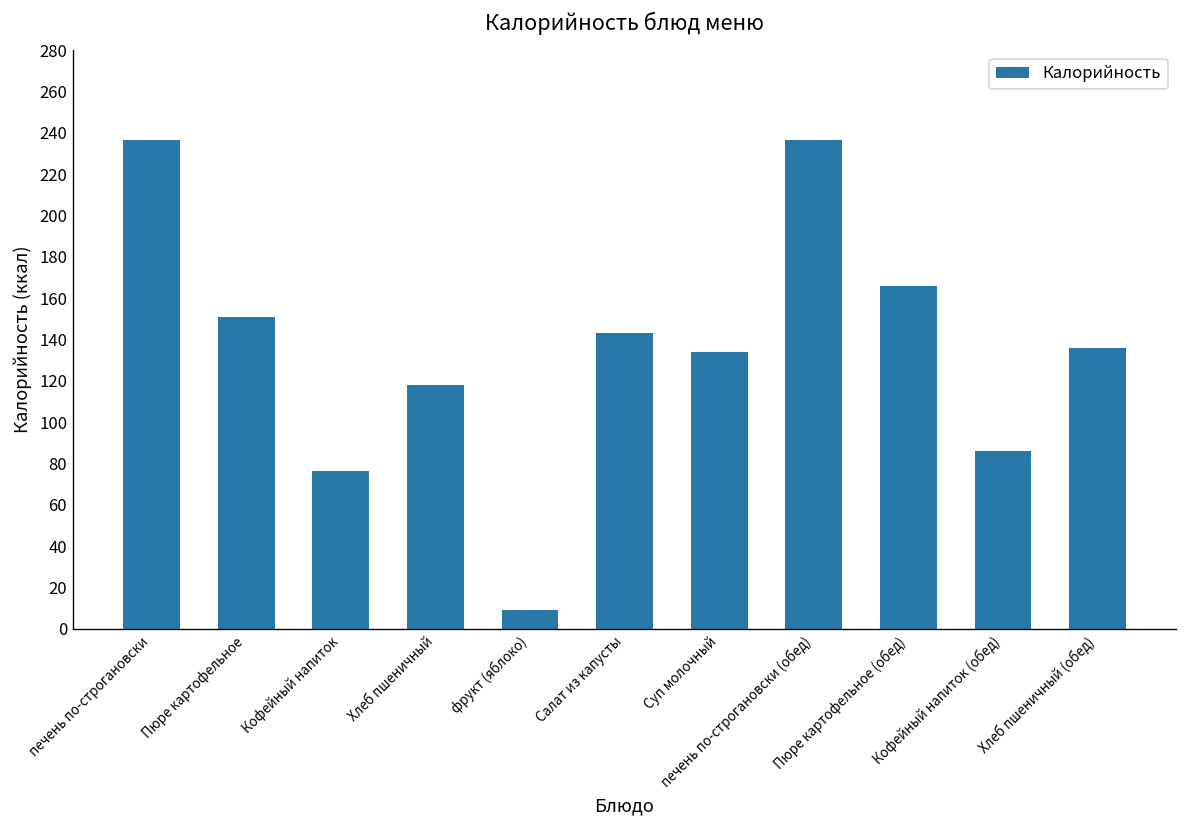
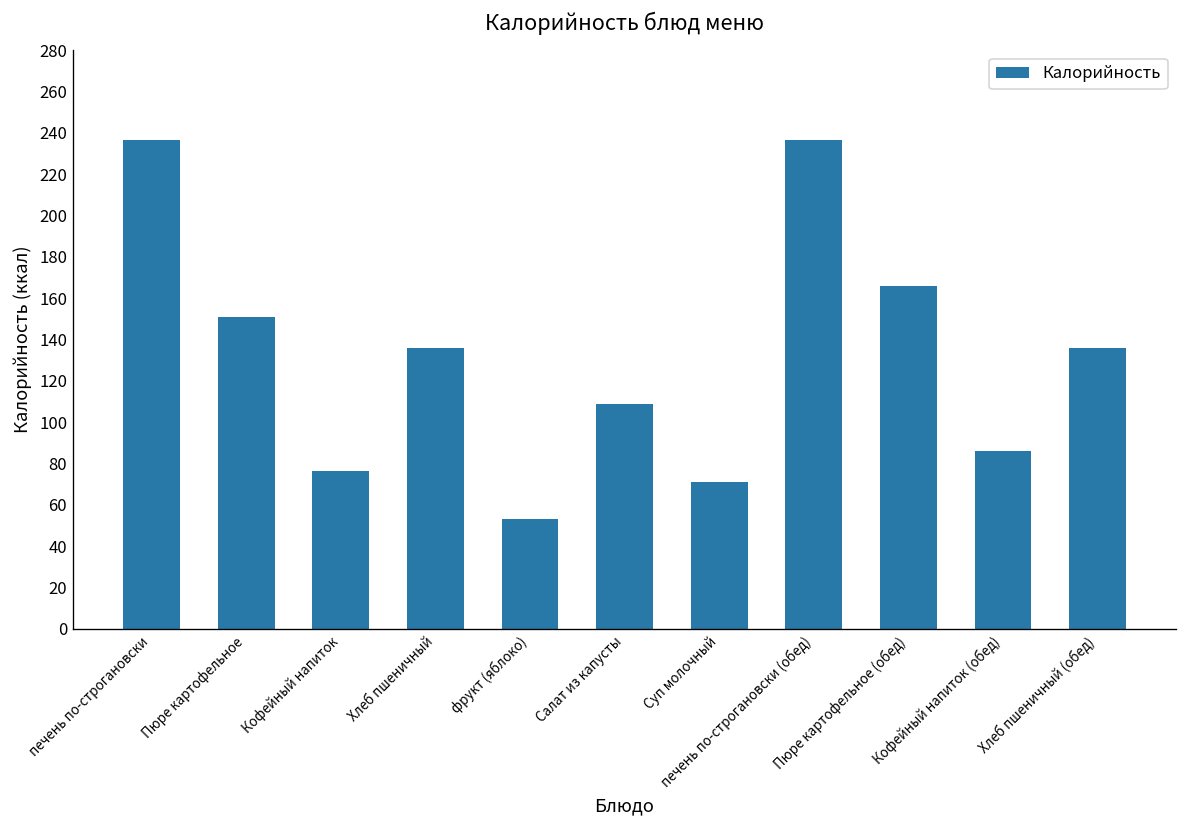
Хлеб пшеничный: 118 -> 136
фрукт (яблоко): 9 -> 53
Салат из капусты: 143 -> 109
Суп молочный: 134 -> 71
